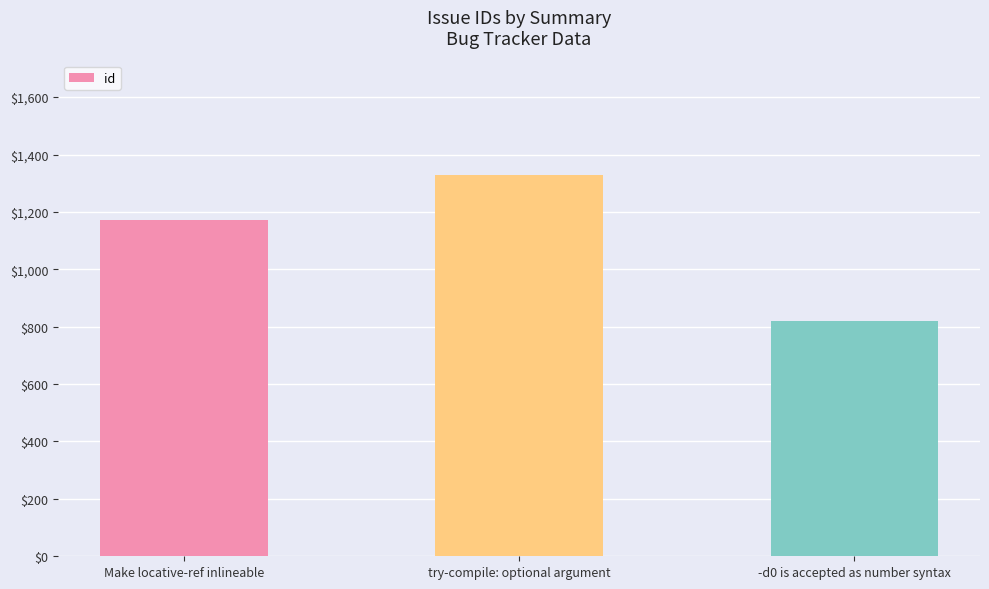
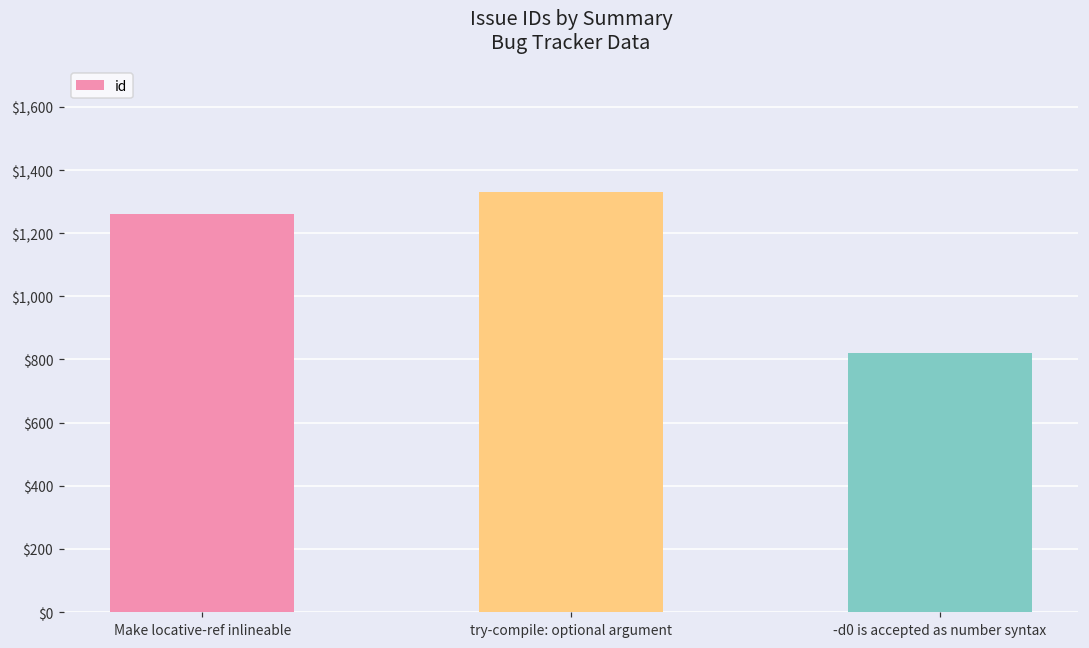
Make locative-ref inlineable: $1,170 -> $1,260
